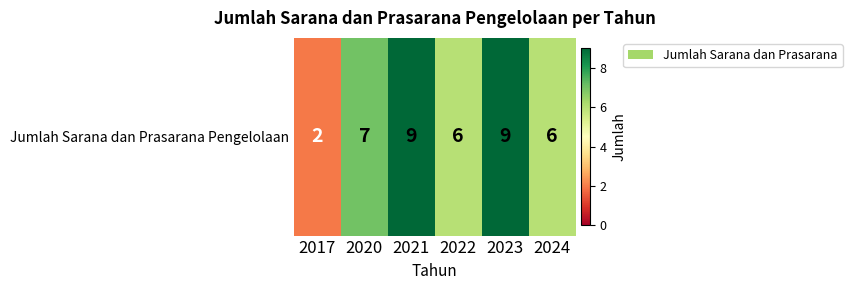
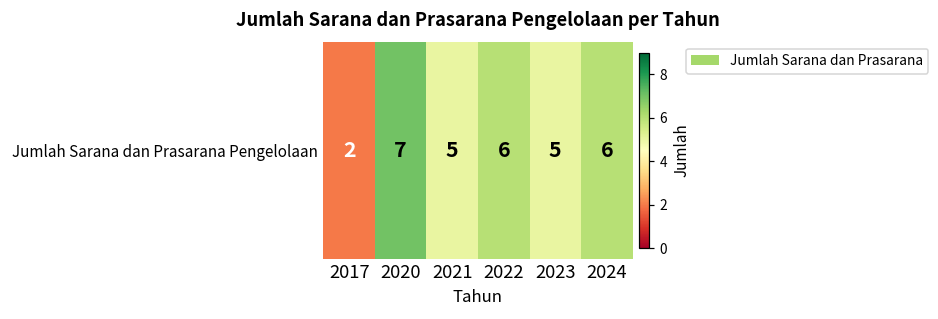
Jumlah Sarana dan Prasarana Pengelolaan, 2021: 9 -> 5
Jumlah Sarana dan Prasarana Pengelolaan, 2023: 9 -> 5
